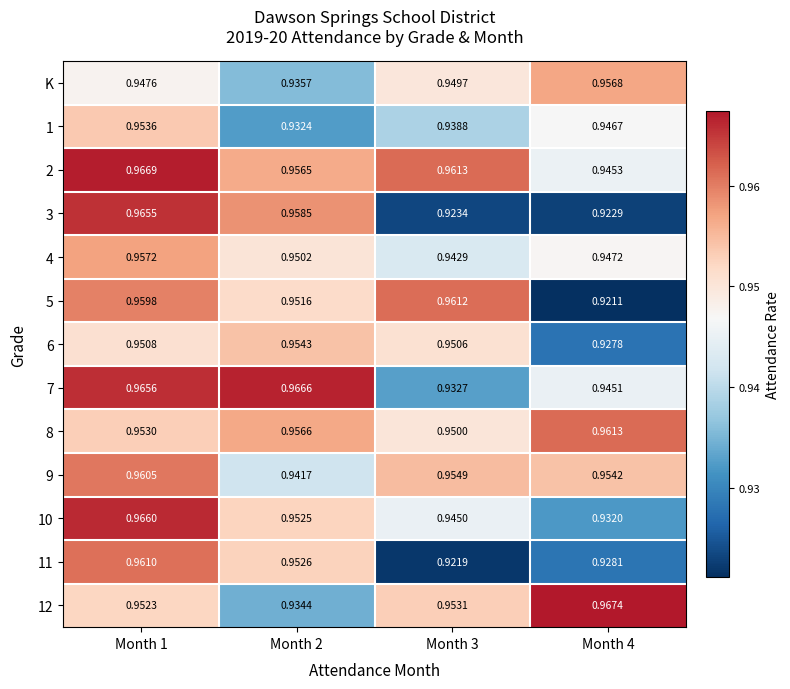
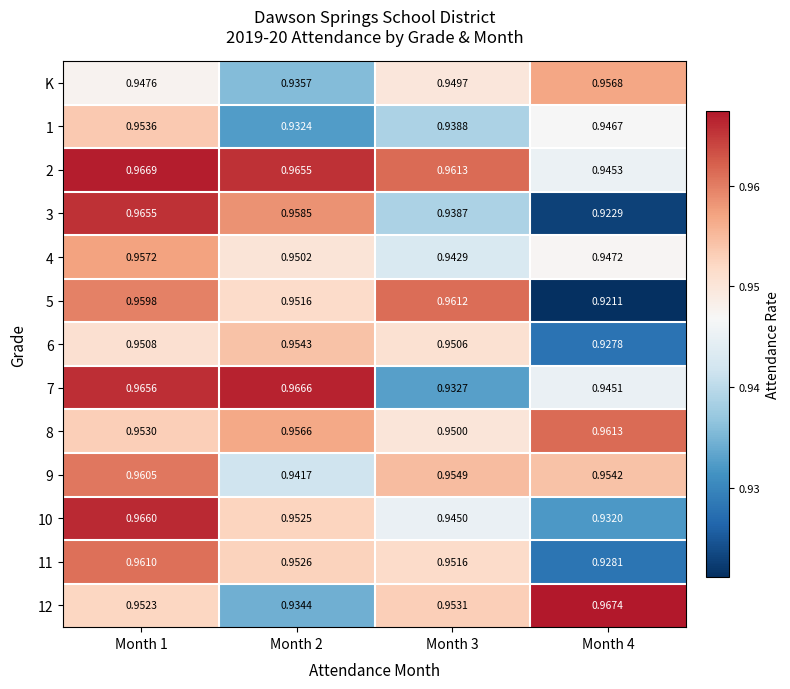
2, Month 2: 0.9565 -> 0.9655
3, Month 3: 0.9234 -> 0.9387
11, Month 3: 0.9219 -> 0.9516
